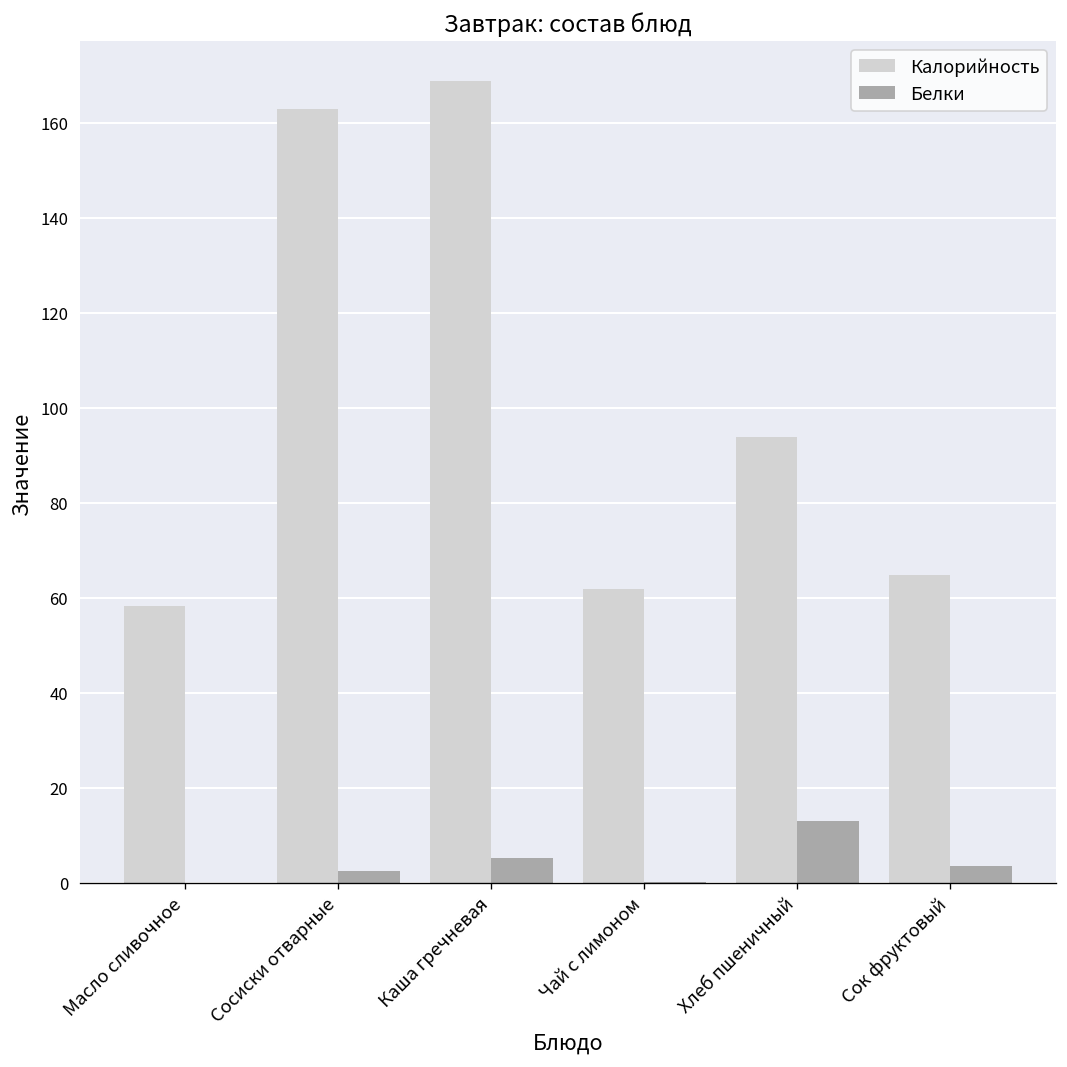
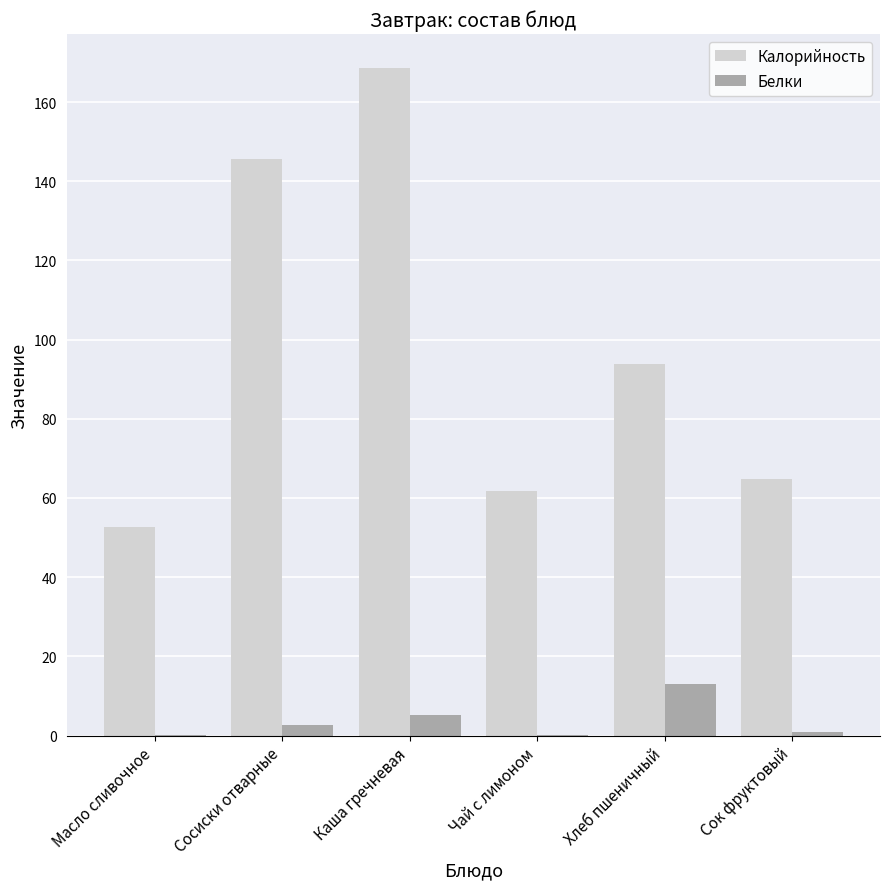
Калорийность, Масло сливочное: 58 -> 53
Калорийность, Сосиски отварные: 163 -> 146
Белки, Сок фруктовый: 4 -> 1
